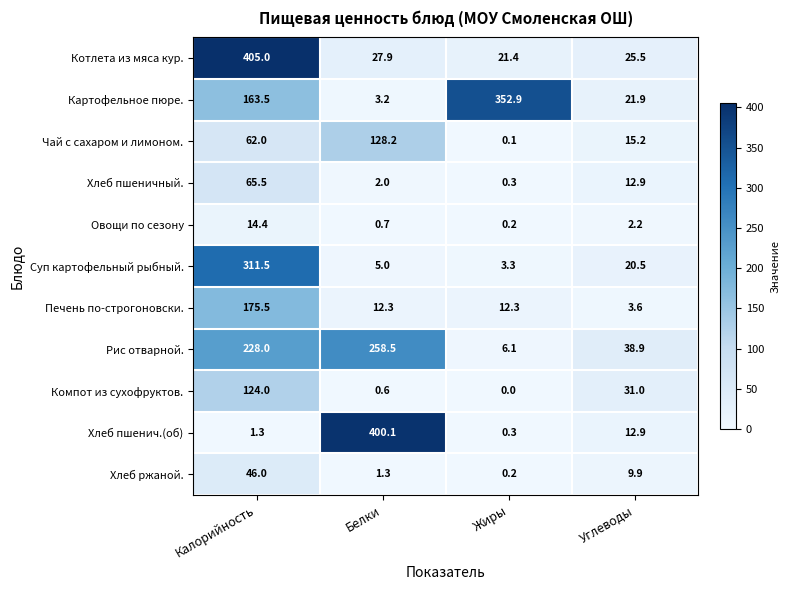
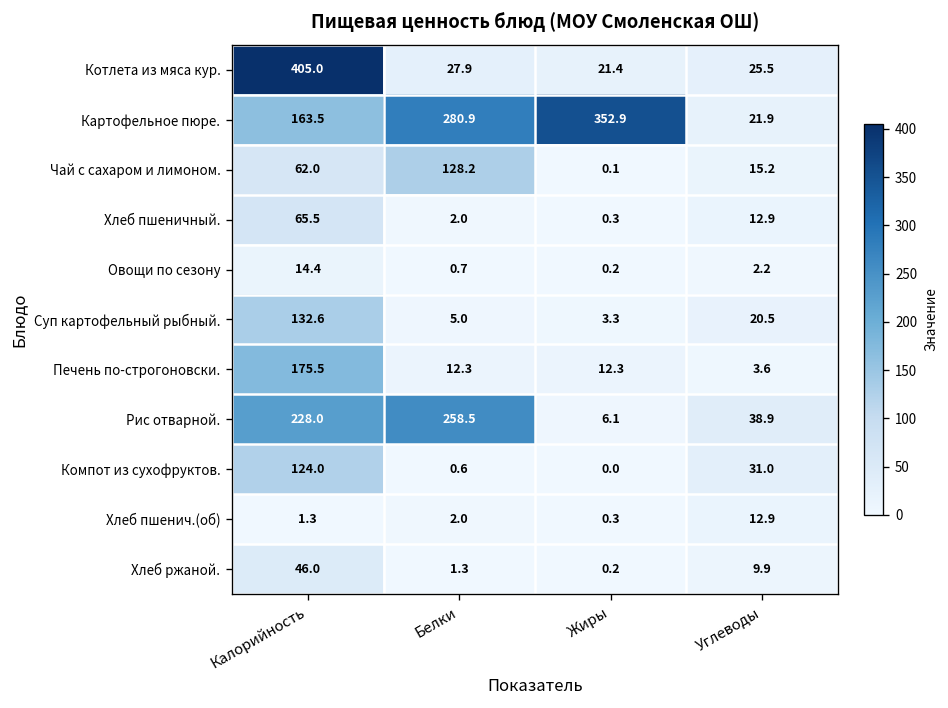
Картофельное пюре., Белки: 3.2 -> 280.9
Суп картофельный рыбный., Калорийность: 311.5 -> 132.6
Хлеб пшенич.(об), Белки: 400.1 -> 2.0
